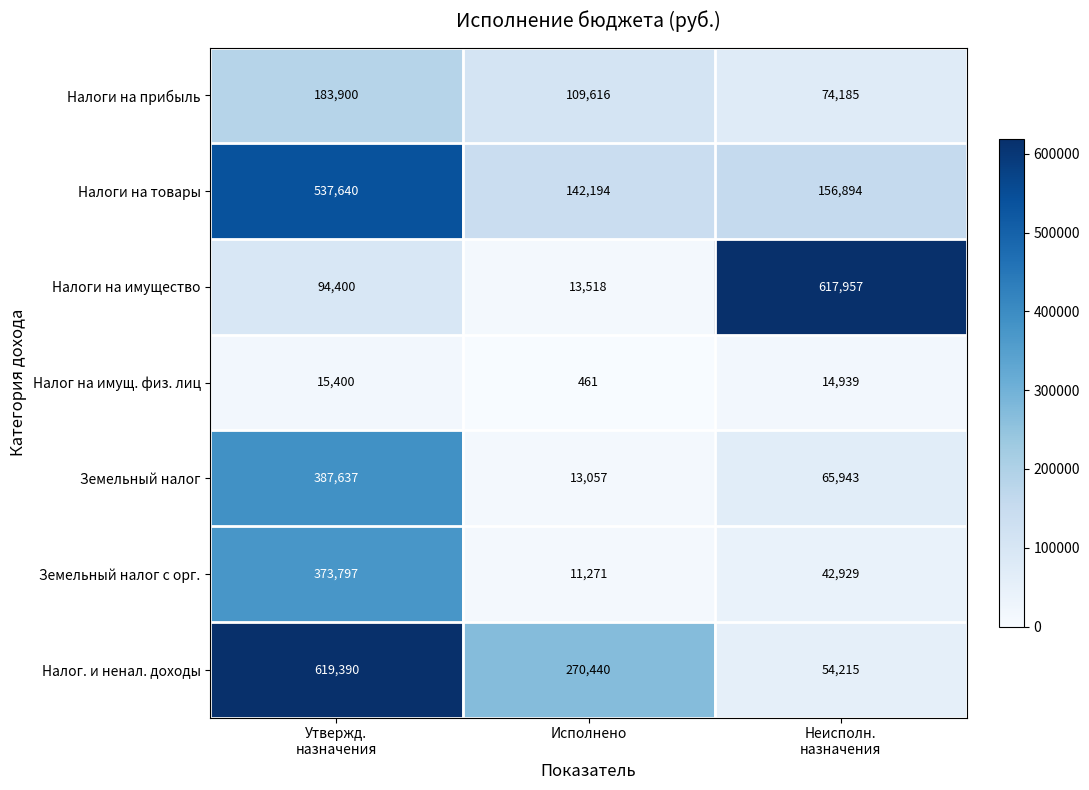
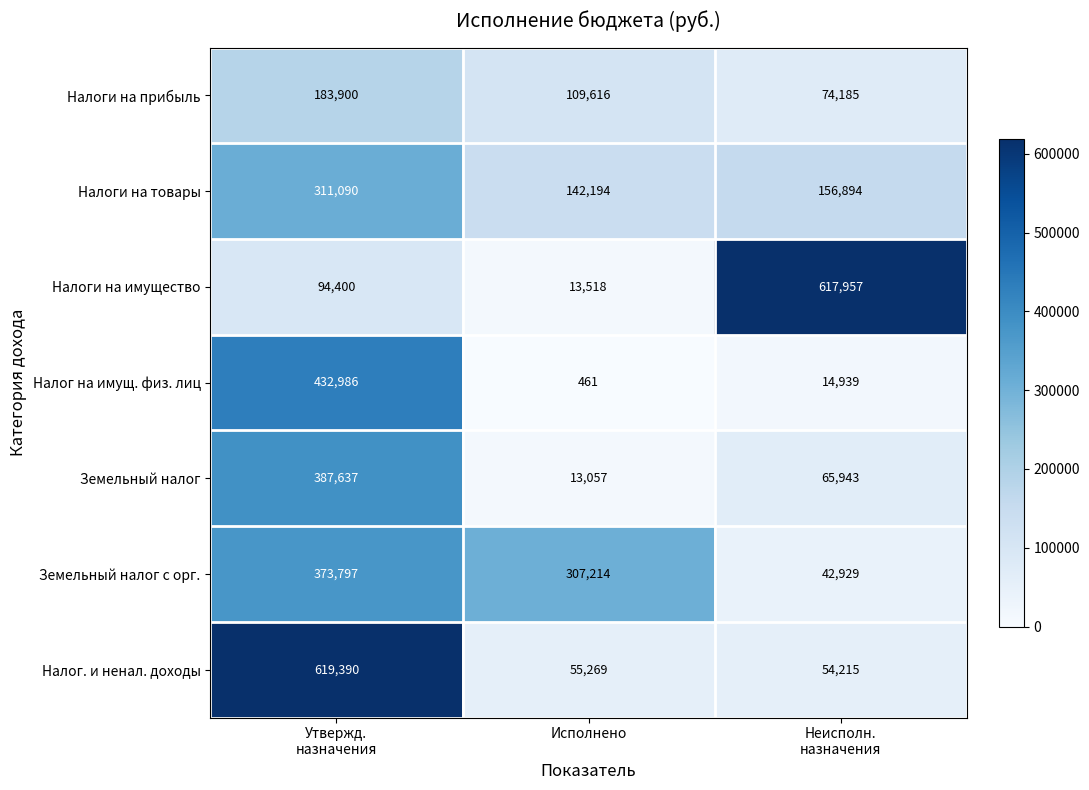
Налоги на товары, Утвержд. назначения: 537,640 -> 311,090
Налог на имущ. физ. лиц, Утвержд. назначения: 15,400 -> 432,986
Земельный налог с орг., Исполнено: 11,271 -> 307,214
Налог. и ненал. доходы, Исполнено: 270,440 -> 55,269
